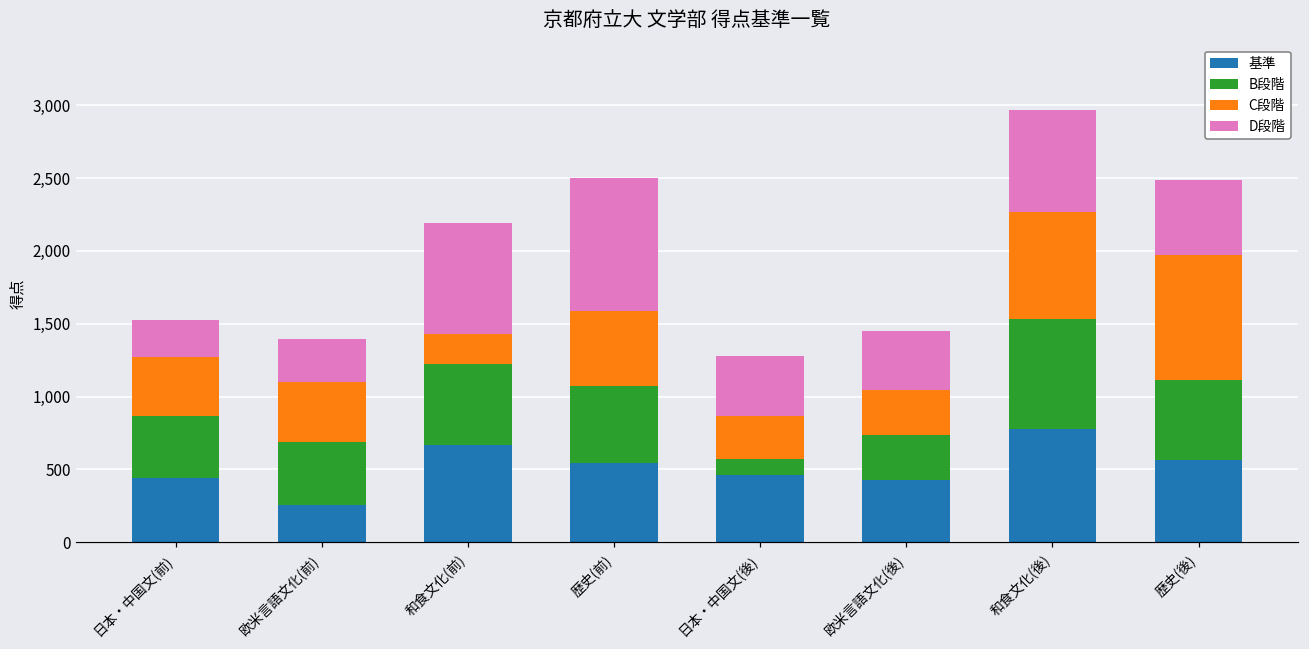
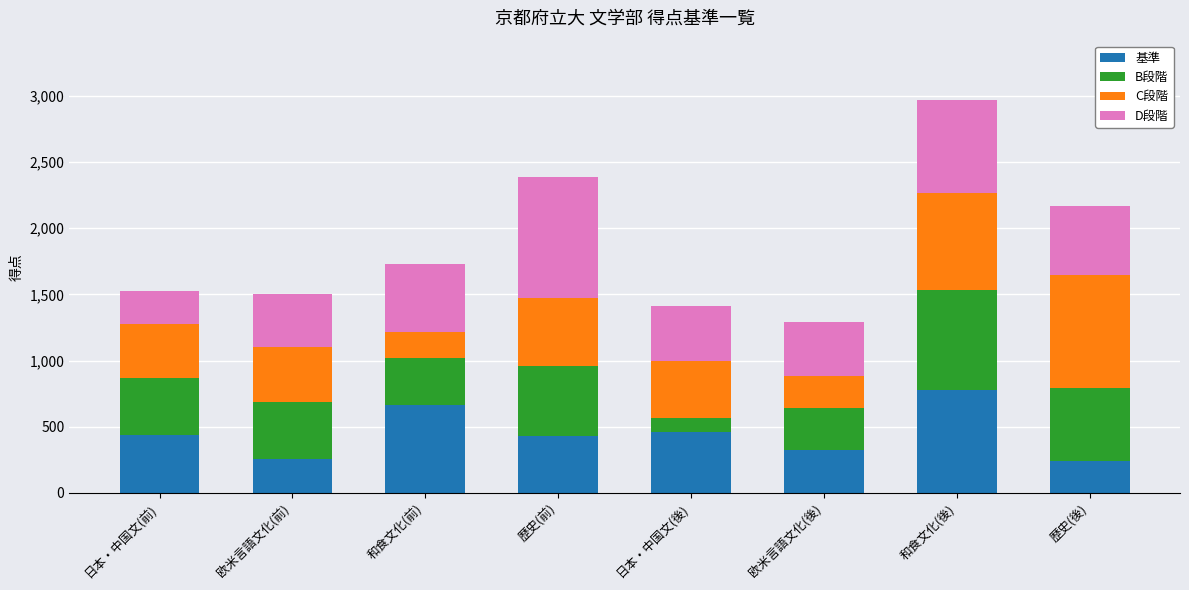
D段階, 欧米言語文化(前): 300 -> 400
B段階, 和食文化(前): 560 -> 350
D段階, 和食文化(前): 770 -> 520
基準, 歴史(前): 550 -> 430
C段階, 日本・中国文(後): 300 -> 430
基準, 欧米言語文化(後): 420 -> 330
C段階, 欧米言語文化(後): 310 -> 240
基準, 歴史(後): 570 -> 240
